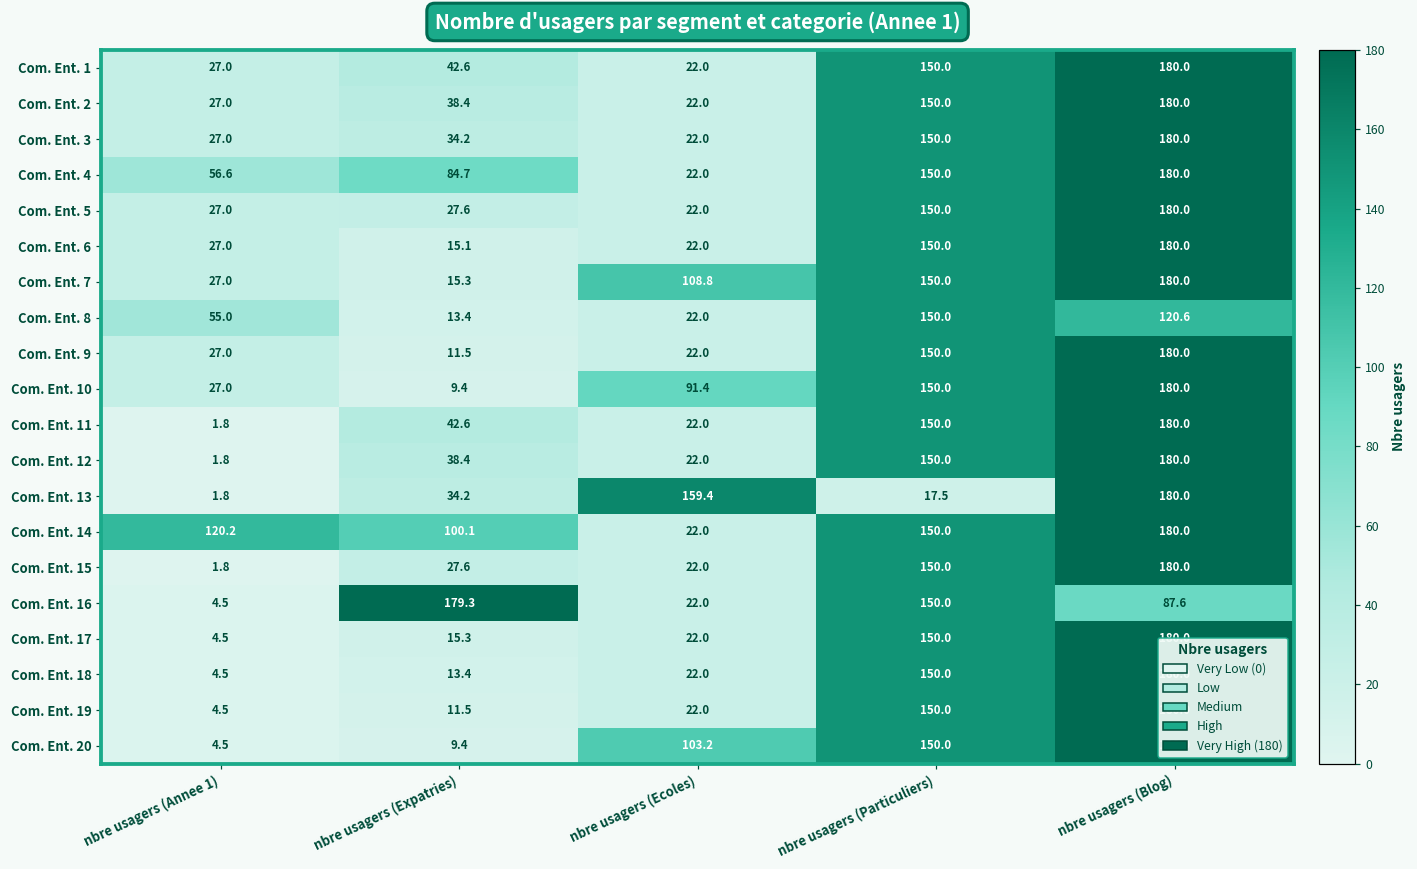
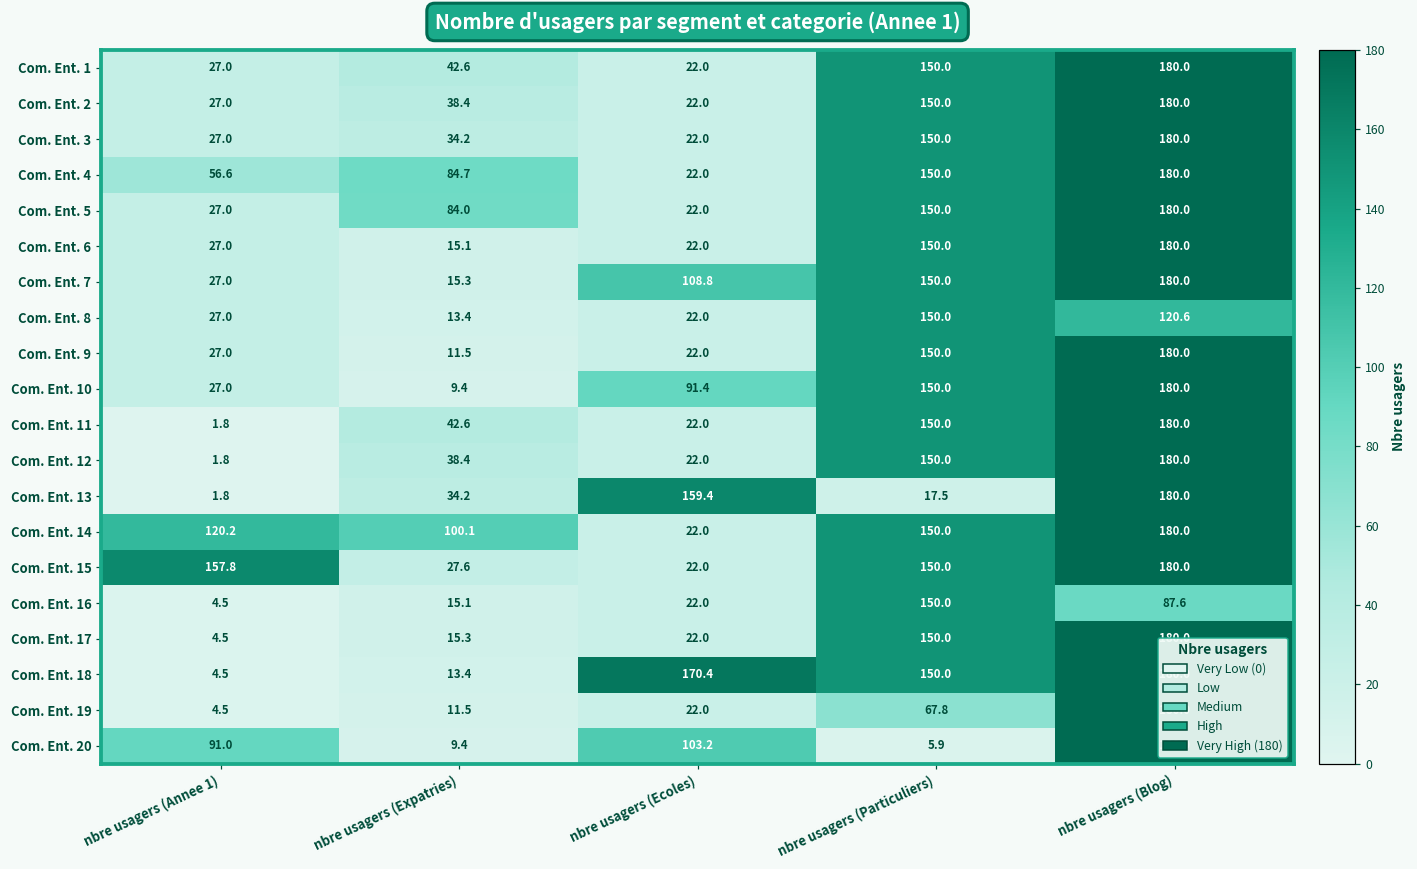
Com. Ent. 5, nbre usagers (Expatries): 27.6 -> 84.0
Com. Ent. 8, nbre usagers (Annee 1): 55.0 -> 27.0
Com. Ent. 15, nbre usagers (Annee 1): 1.8 -> 157.8
Com. Ent. 16, nbre usagers (Expatries): 179.3 -> 15.1
Com. Ent. 18, nbre usagers (Ecoles): 22.0 -> 170.4
Com. Ent. 19, nbre usagers (Particuliers): 150.0 -> 67.8
Com. Ent. 20, nbre usagers (Annee 1): 4.5 -> 91.0
Com. Ent. 20, nbre usagers (Particuliers): 150.0 -> 5.9
